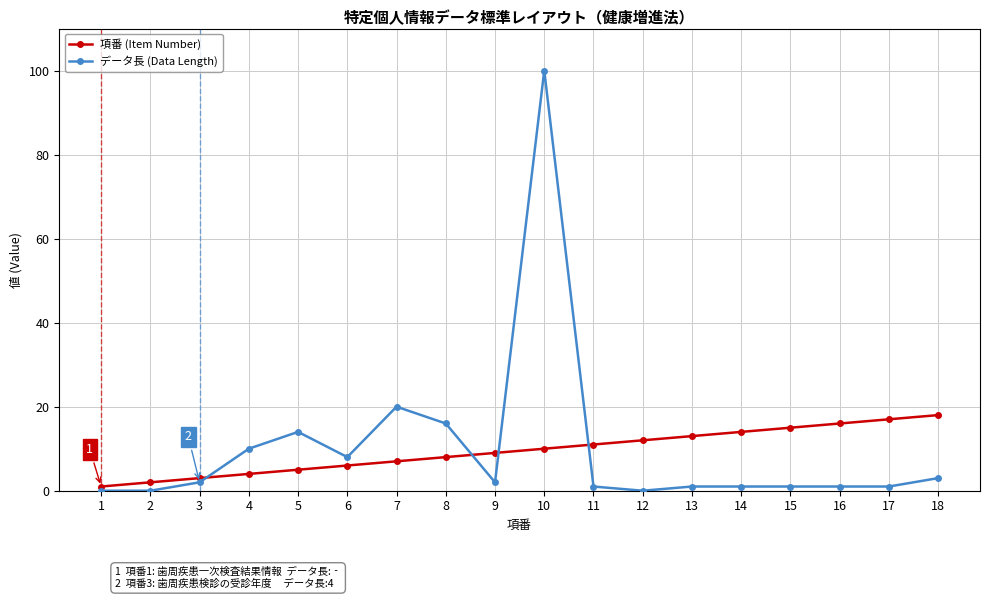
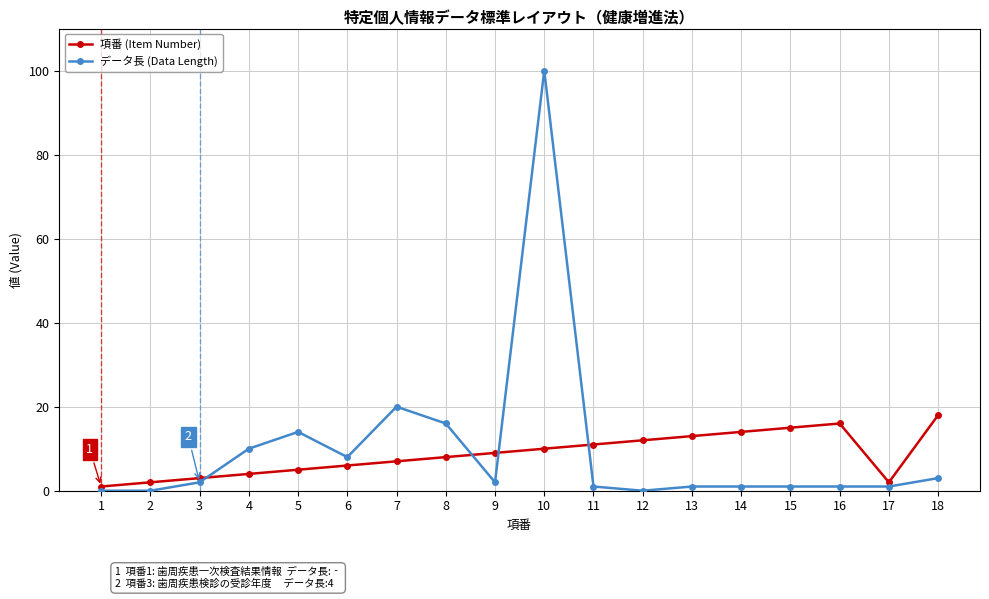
項番 (Item Number), 17: 17 -> 2
